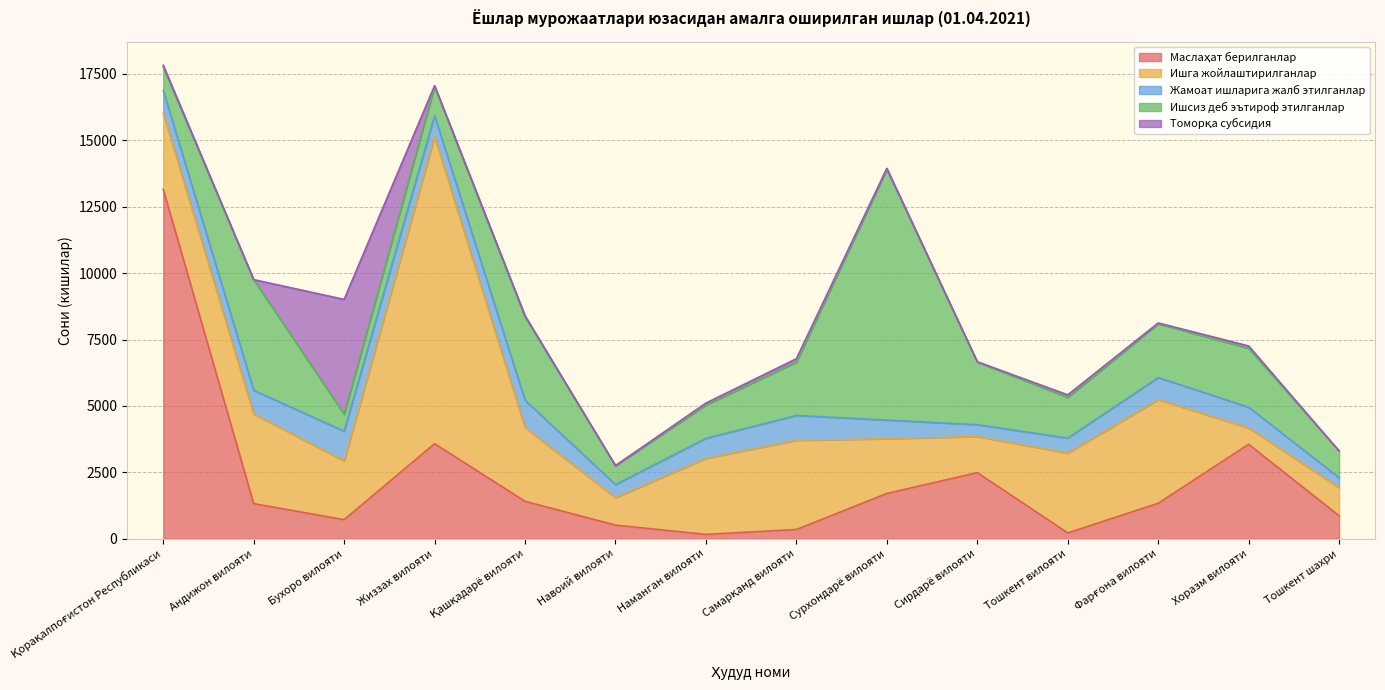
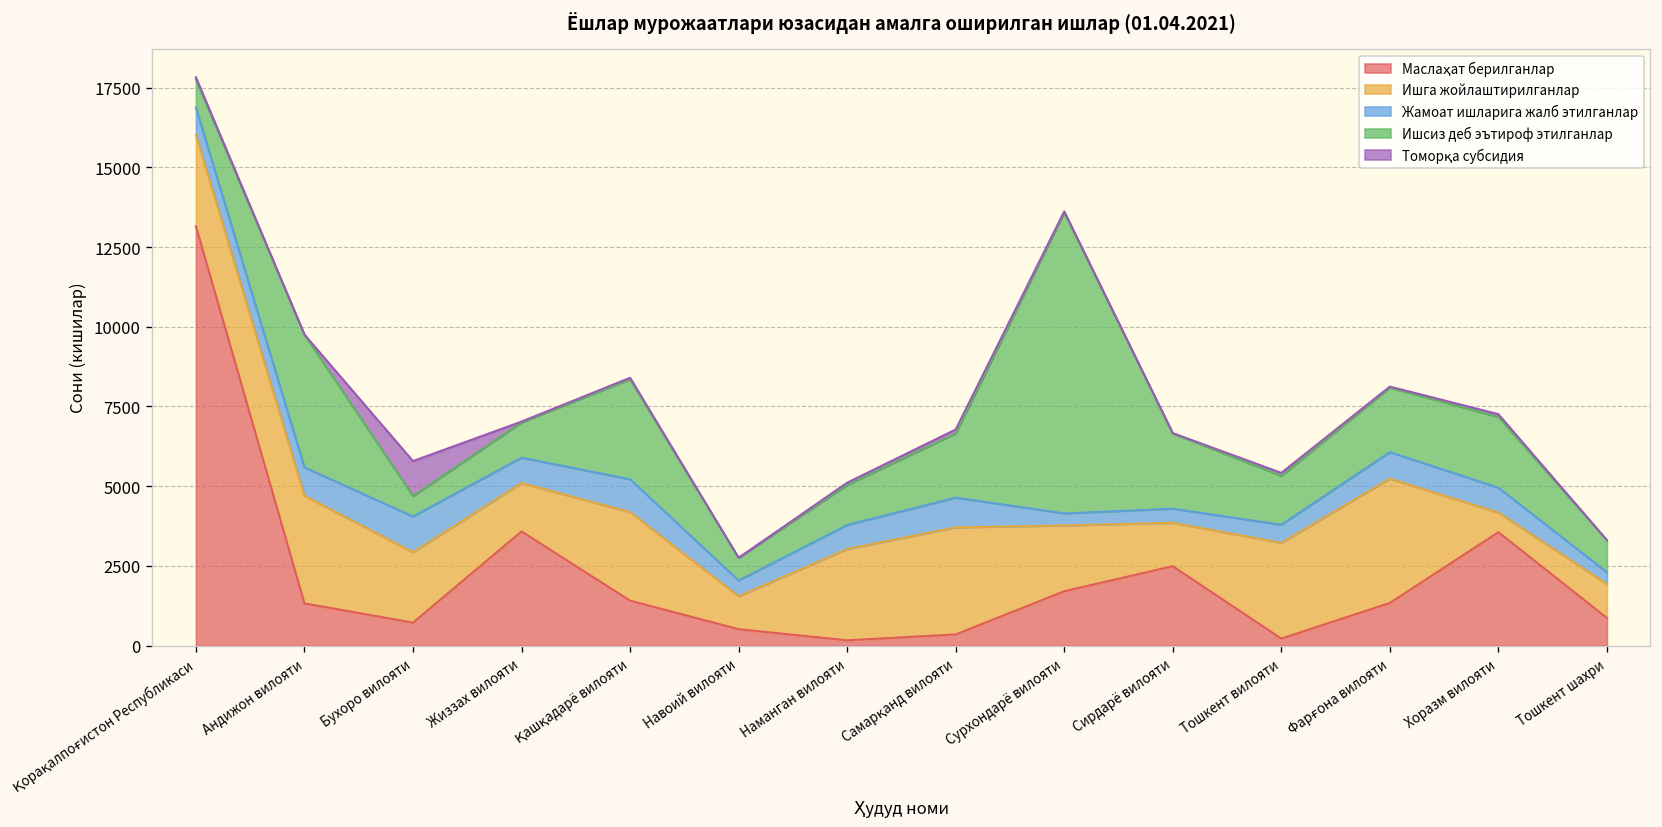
Томорқа субсидия, Бухоро вилояти: 4300 -> 1100
Ишга жойлаштирилганлар, Жиззах вилояти: 11600 -> 1500
Жамоат ишларига жалб этилганлар, Сурхондарё вилояти: 700 -> 400
